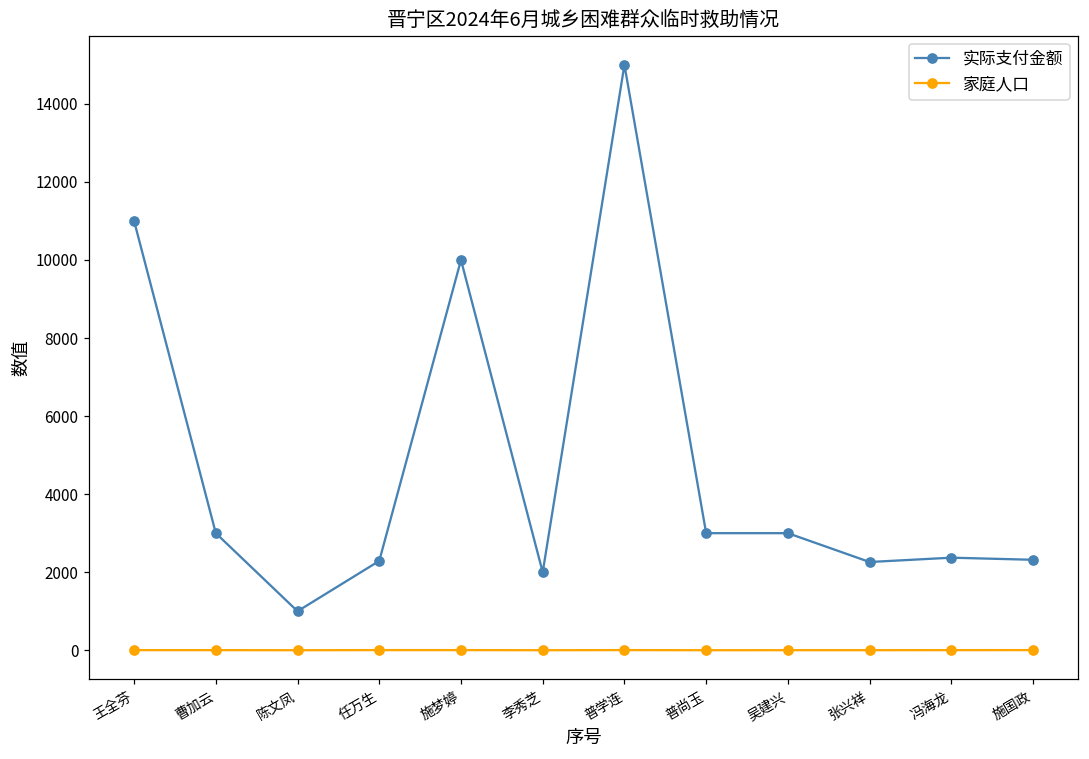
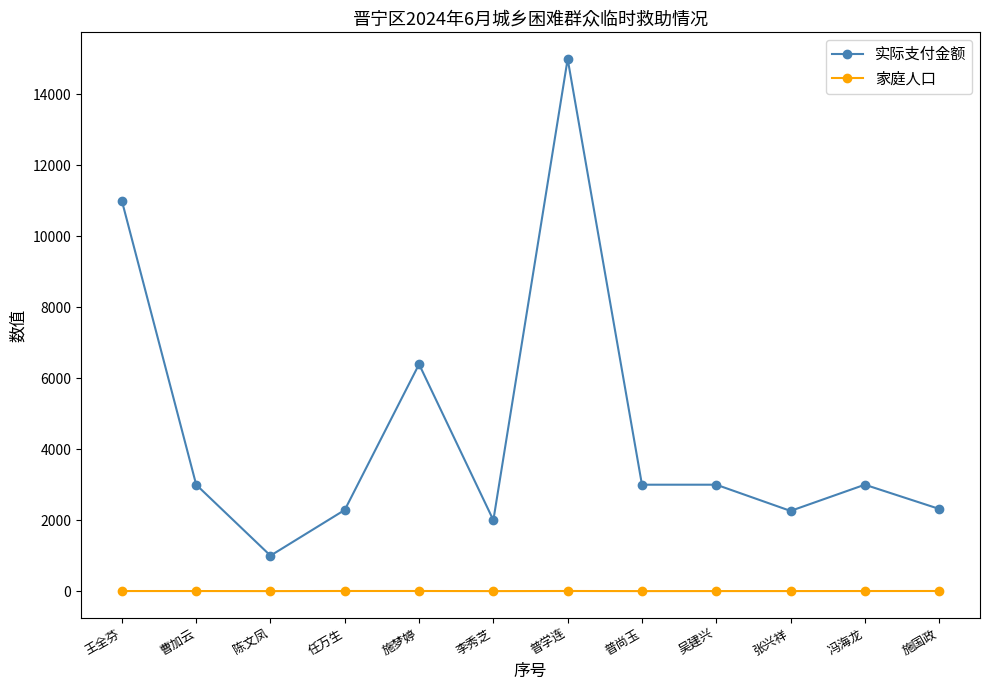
实际支付金额, 施梦婷: 10000 -> 6400
实际支付金额, 冯海龙: 2400 -> 3000
